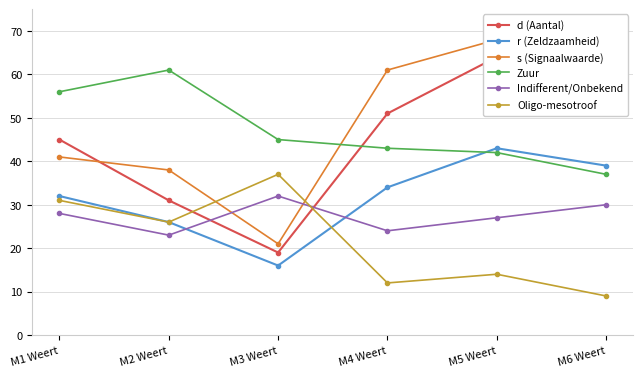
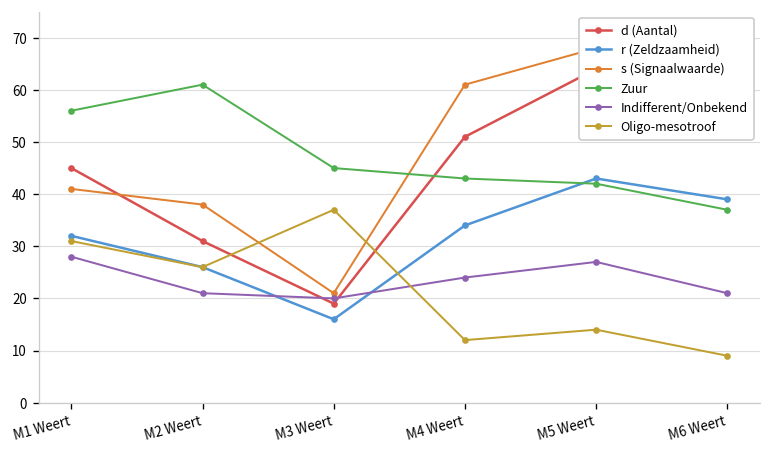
Indifferent/Onbekend, M2 Weert: 23 -> 21
Indifferent/Onbekend, M3 Weert: 32 -> 20
Indifferent/Onbekend, M6 Weert: 30 -> 21
